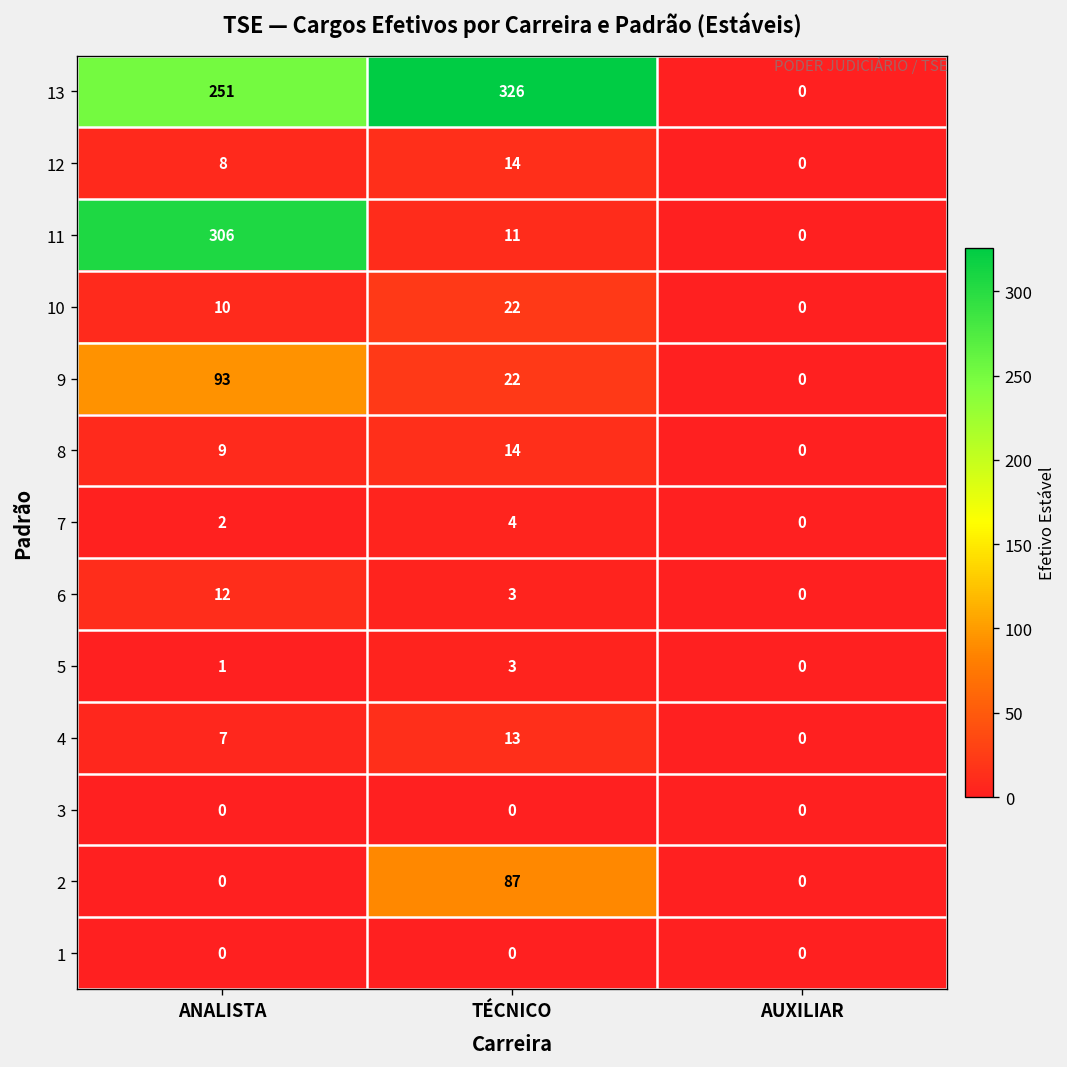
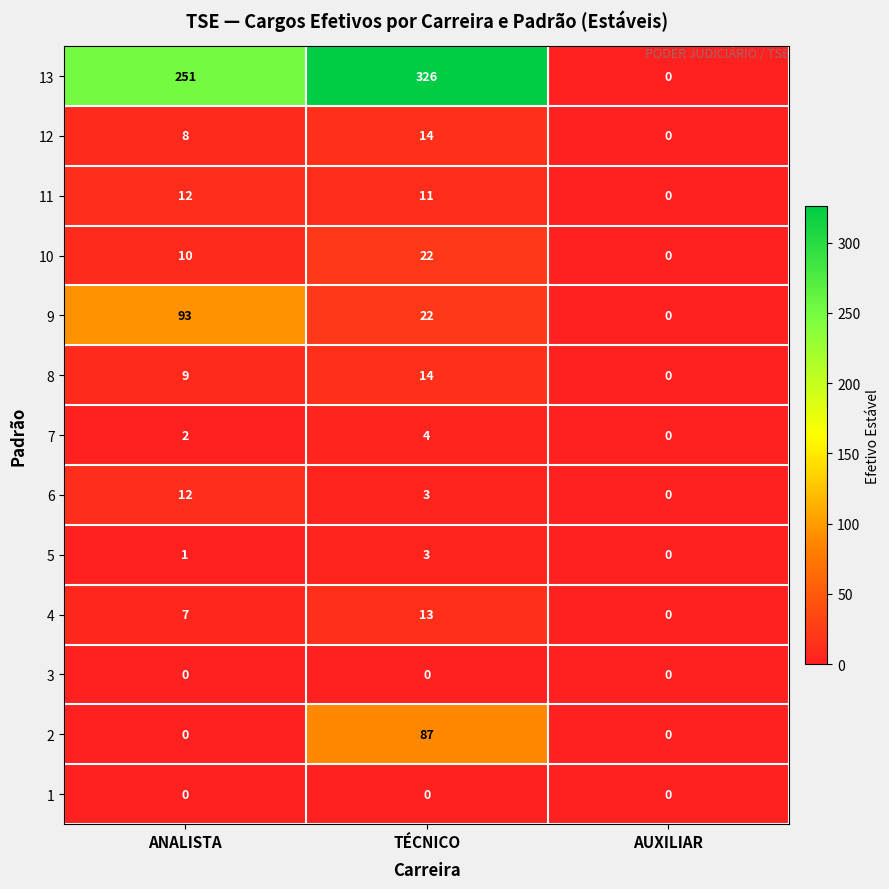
11, ANALISTA: 306 -> 12
